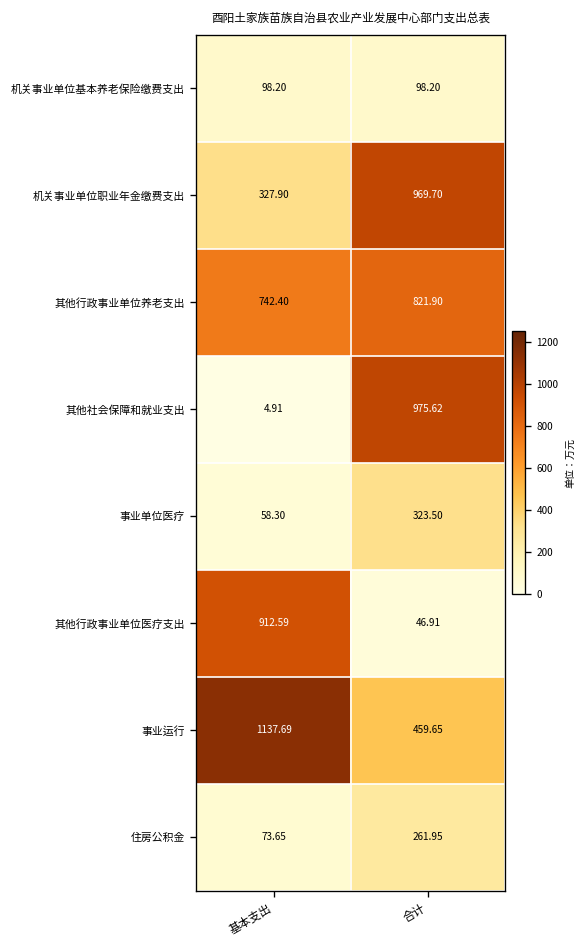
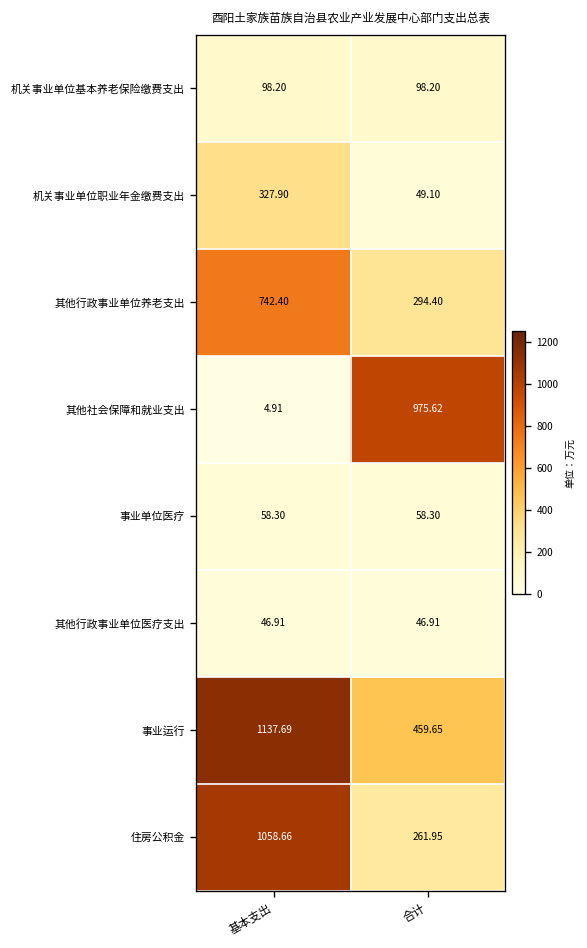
机关事业单位职业年金缴费支出, 合计: 969.70 -> 49.10
其他行政事业单位养老支出, 合计: 821.90 -> 294.40
事业单位医疗, 合计: 323.50 -> 58.30
其他行政事业单位医疗支出, 基本支出: 912.59 -> 46.91
住房公积金, 基本支出: 73.65 -> 1058.66
